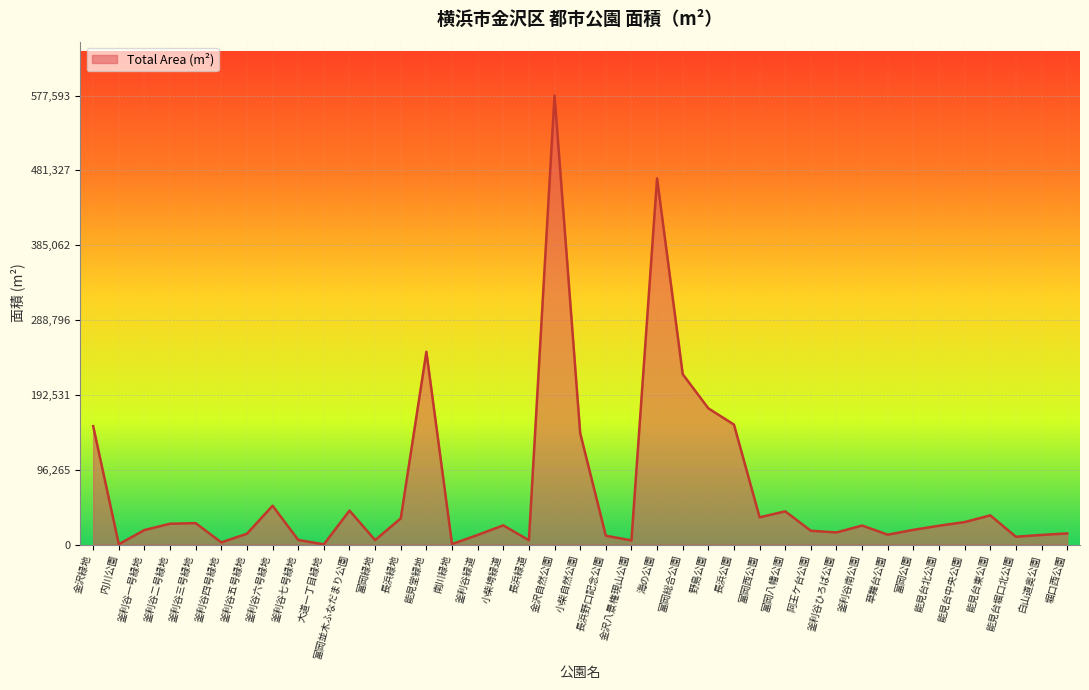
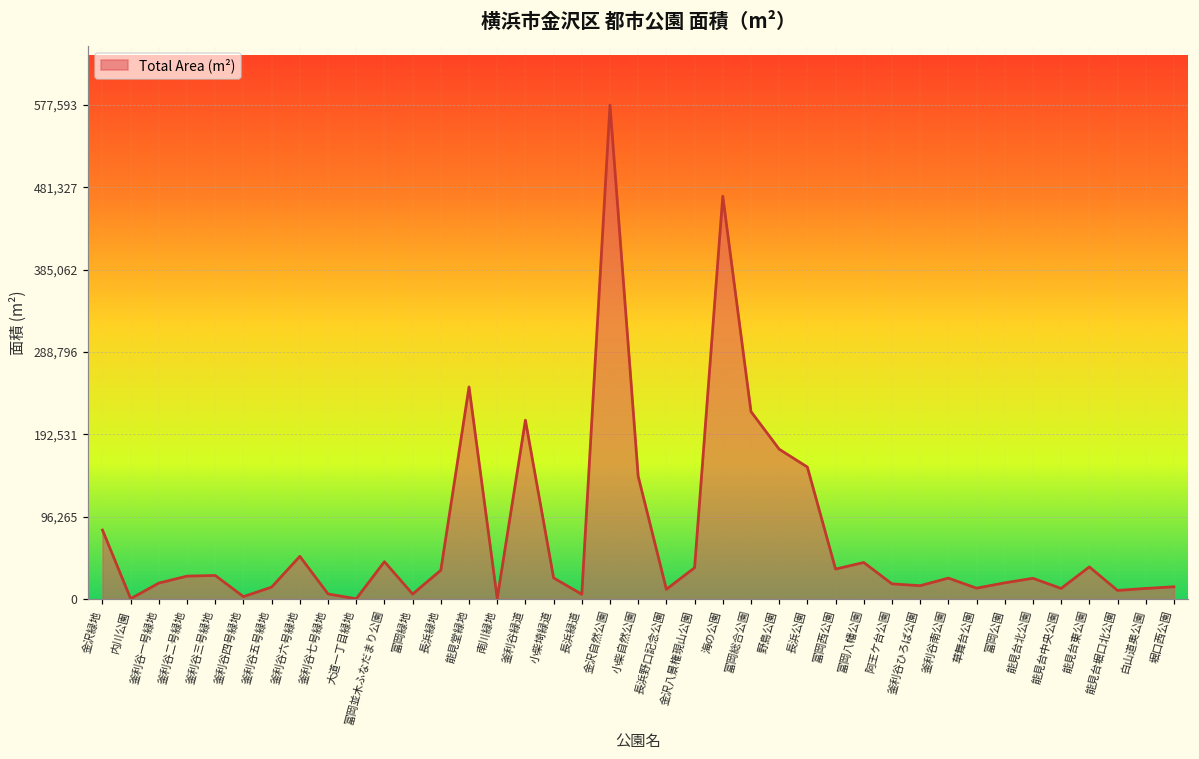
金沢緑地: 150,000 -> 80,000
釜利谷緑道: 10,000 -> 210,000
金沢八景権現山公園: 10,000 -> 40,000
能見台中央公園: 30,000 -> 10,000
